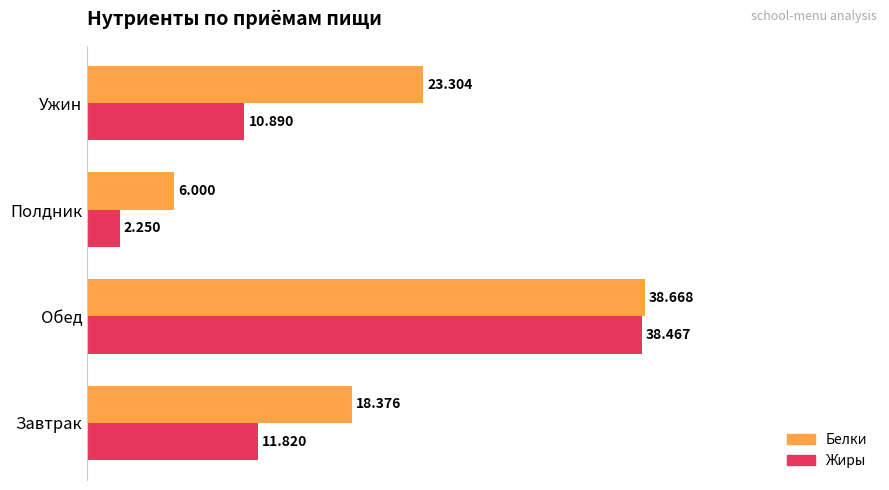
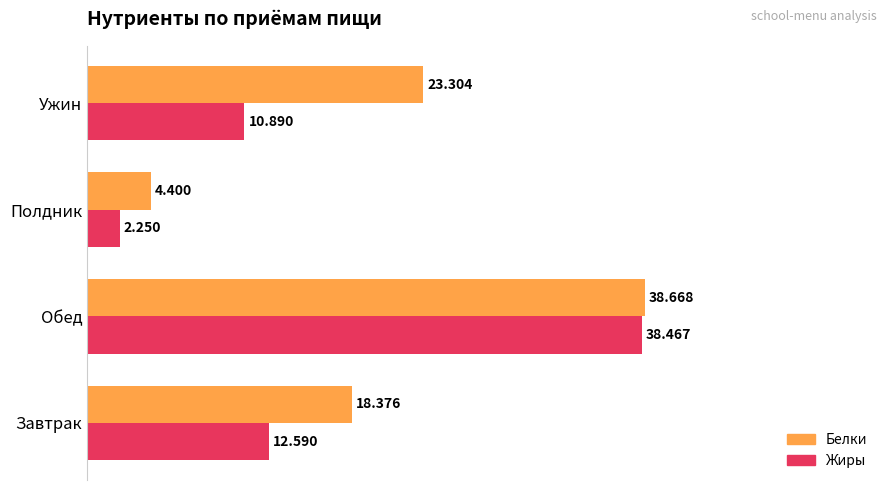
Белки, Полдник: 6.000 -> 4.400
Жиры, Завтрак: 11.820 -> 12.590
